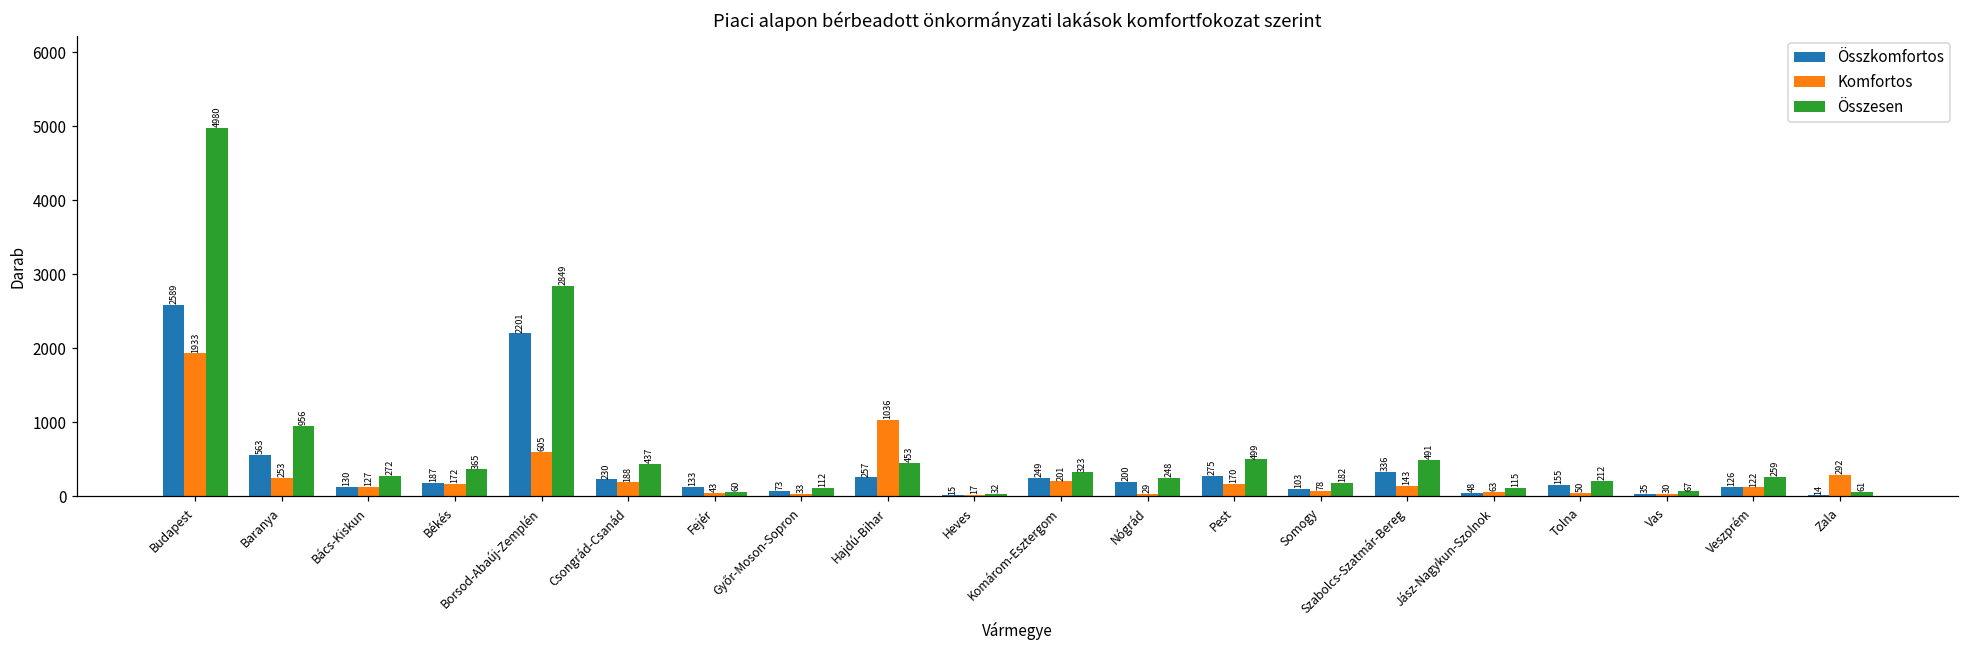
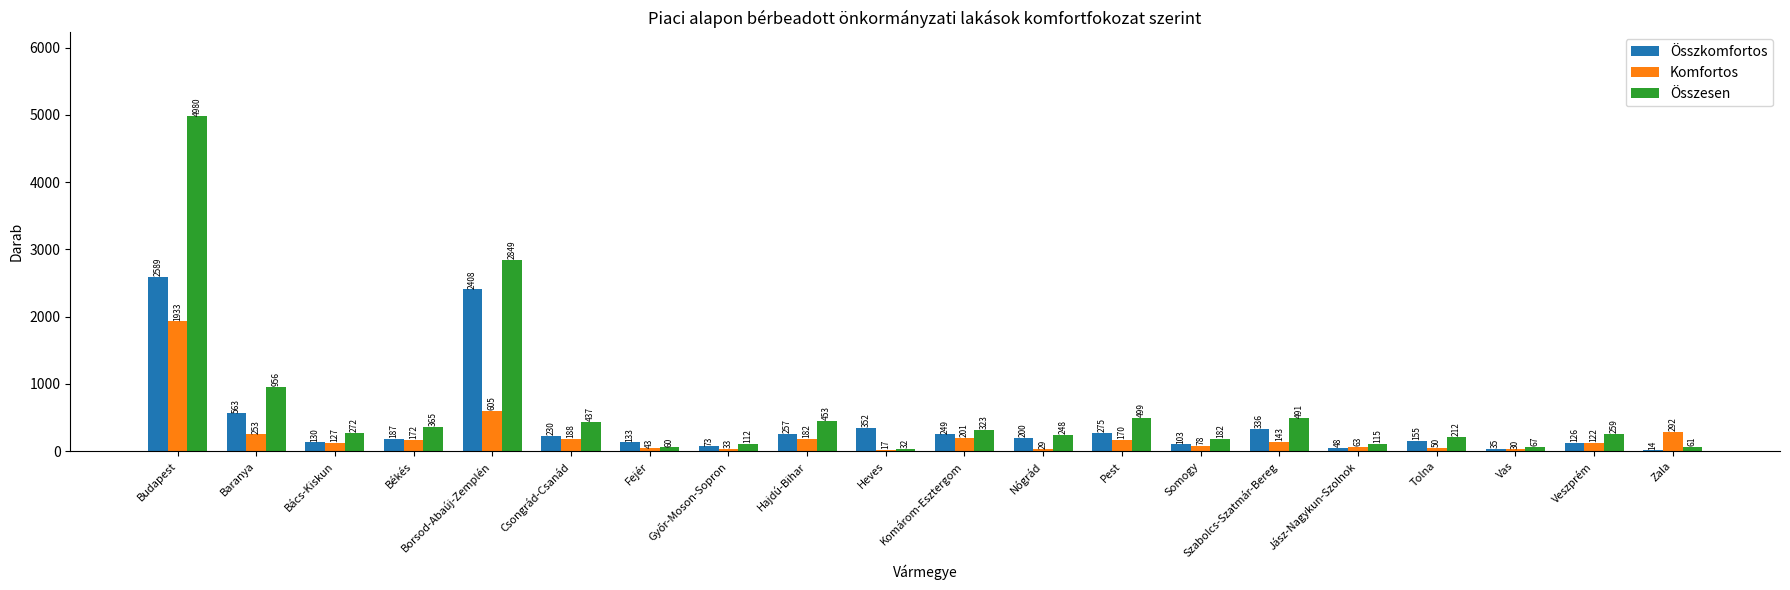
Összkomfortos, Borsod-Abaúj-Zemplén: 2201 -> 2408
Komfortos, Hajdú-Bihar: 1036 -> 182
Összkomfortos, Heves: 15 -> 352
